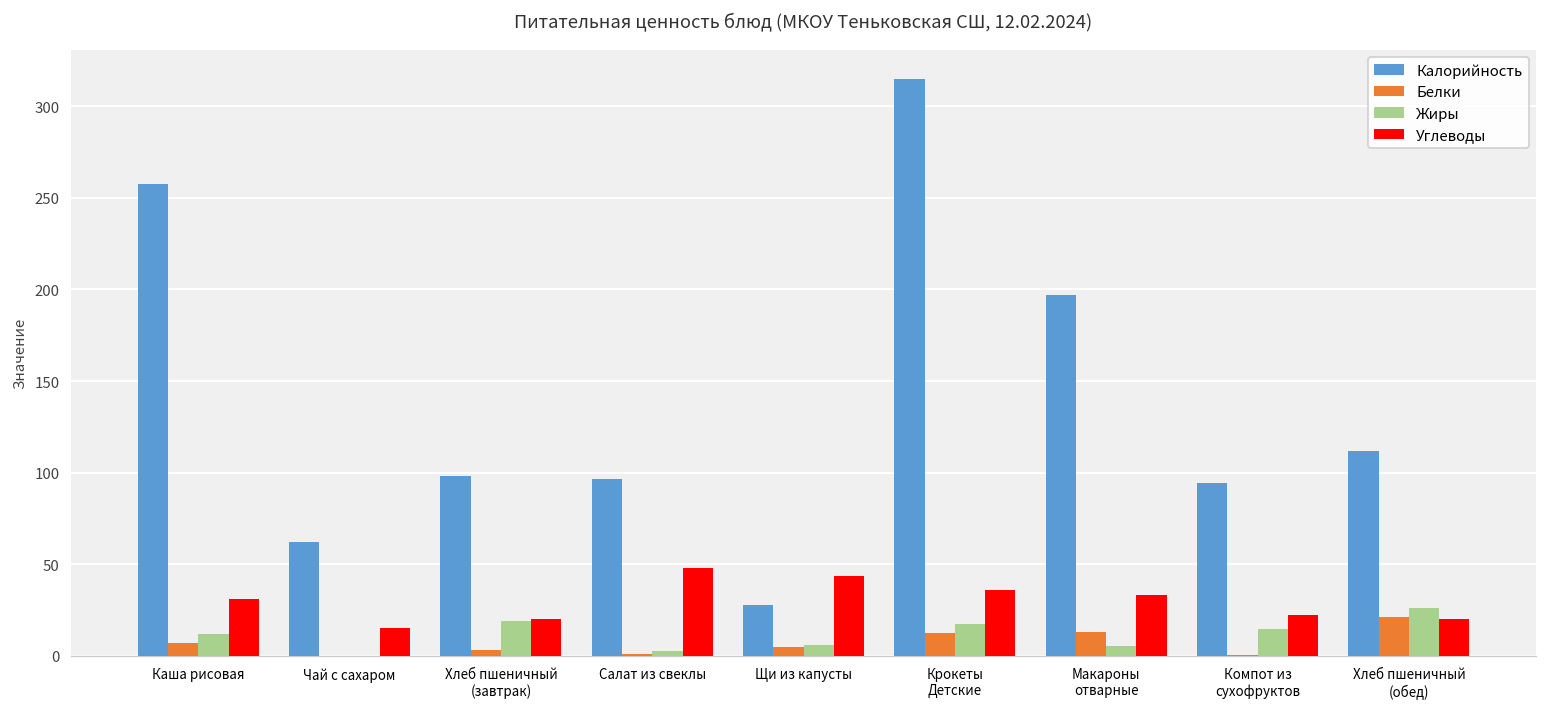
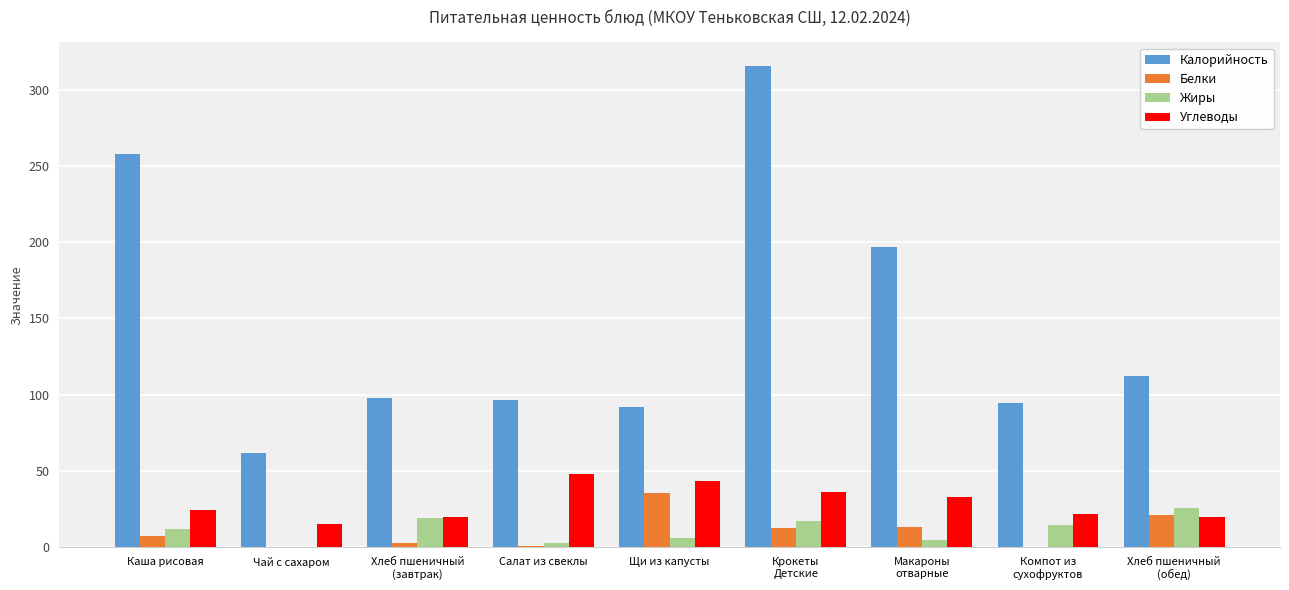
Углеводы, Каша рисовая: 31 -> 24
Калорийность, Щи из капусты: 28 -> 92
Белки, Щи из капусты: 5 -> 36
